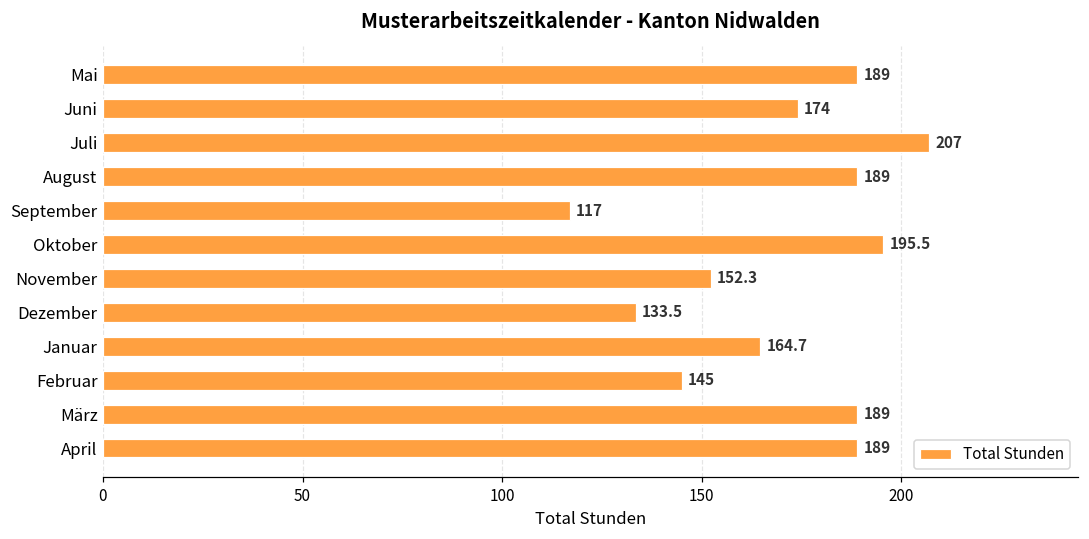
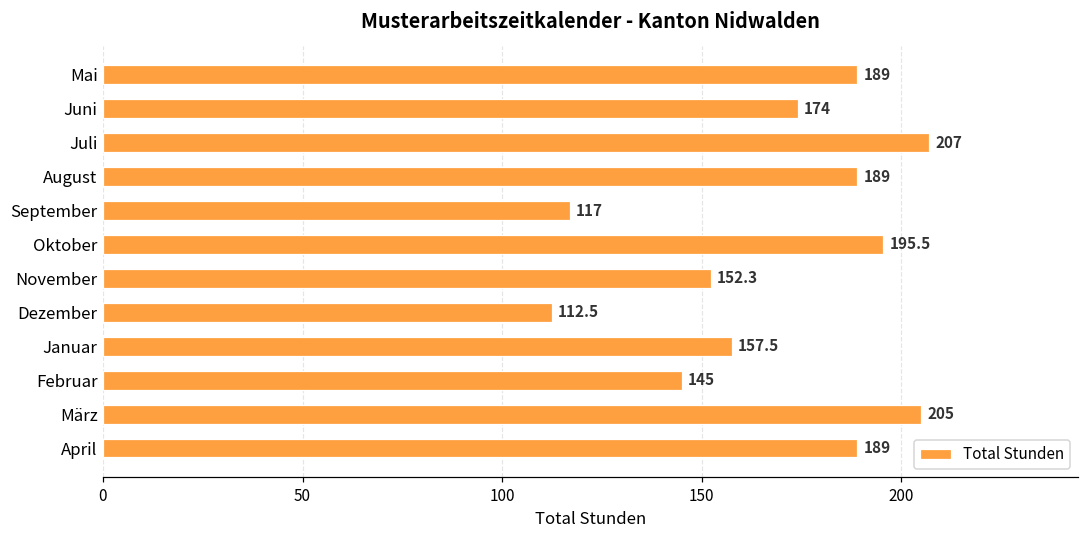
Dezember: 133.5 -> 112.5
Januar: 164.7 -> 157.5
März: 189 -> 205
